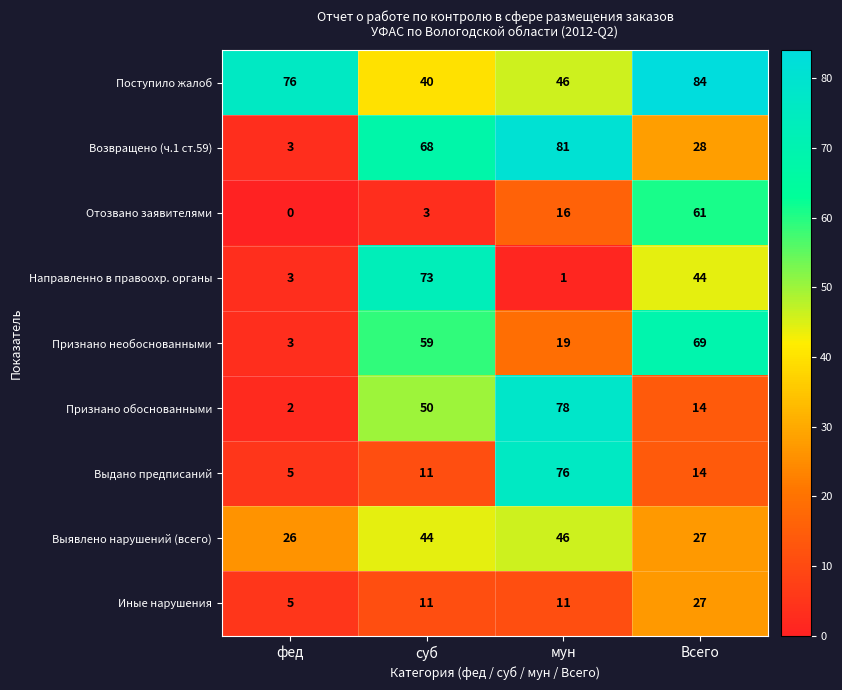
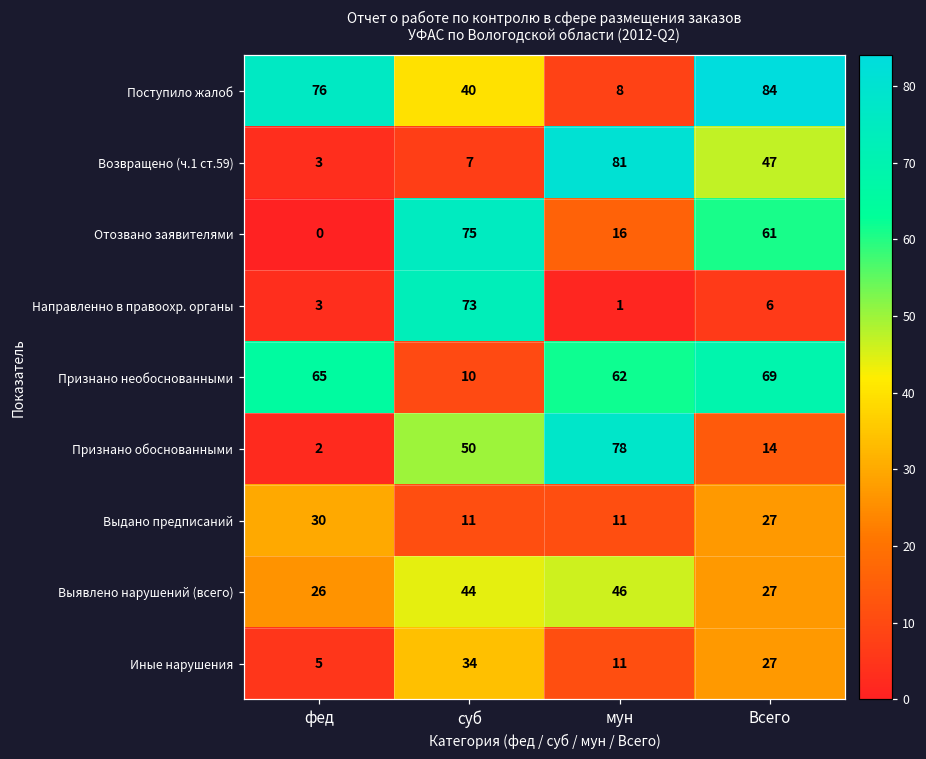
Поступило жалоб, мун: 46 -> 8
Возвращено (ч.1 ст.59), суб: 68 -> 7
Возвращено (ч.1 ст.59), Всего: 28 -> 47
Отозвано заявителями, суб: 3 -> 75
Направленно в правоохр. органы, Всего: 44 -> 6
Признано необоснованными, фед: 3 -> 65
Признано необоснованными, суб: 59 -> 10
Признано необоснованными, мун: 19 -> 62
Выдано предписаний, фед: 5 -> 30
Выдано предписаний, мун: 76 -> 11
Выдано предписаний, Всего: 14 -> 27
Иные нарушения, суб: 11 -> 34
